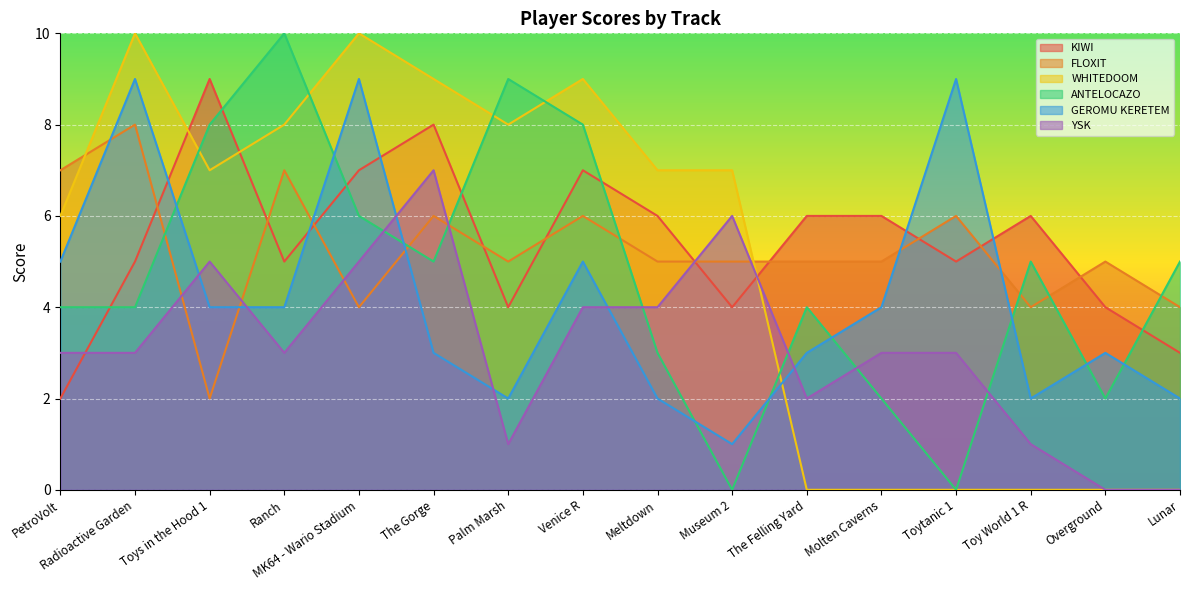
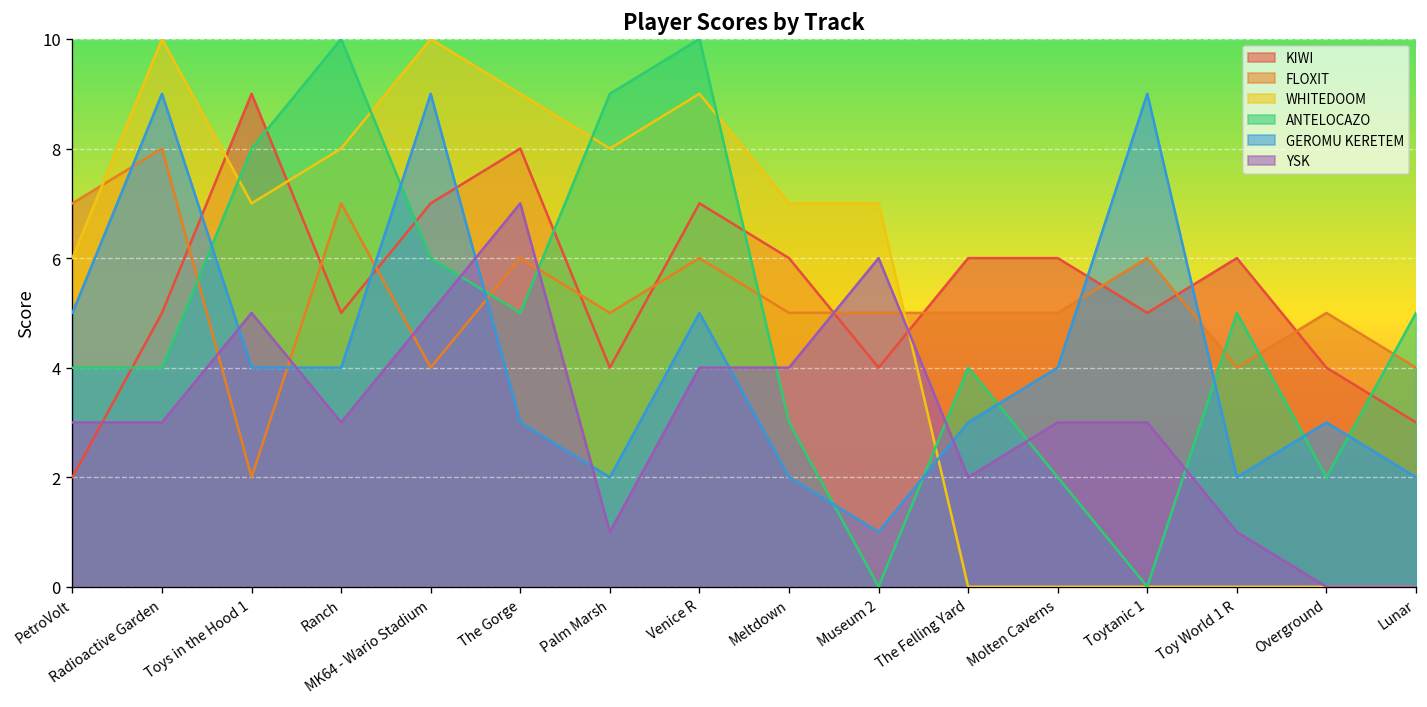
ANTELOCAZO, Venice R: 8 -> 10
